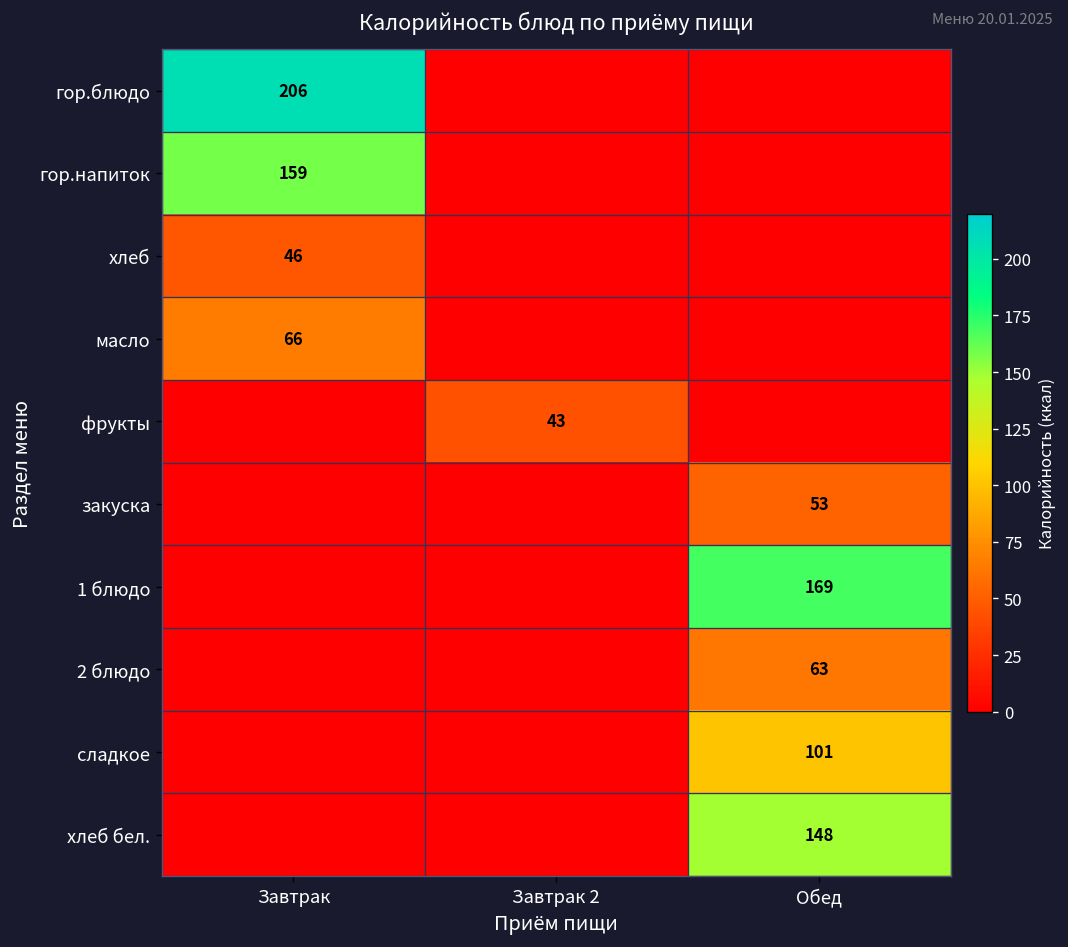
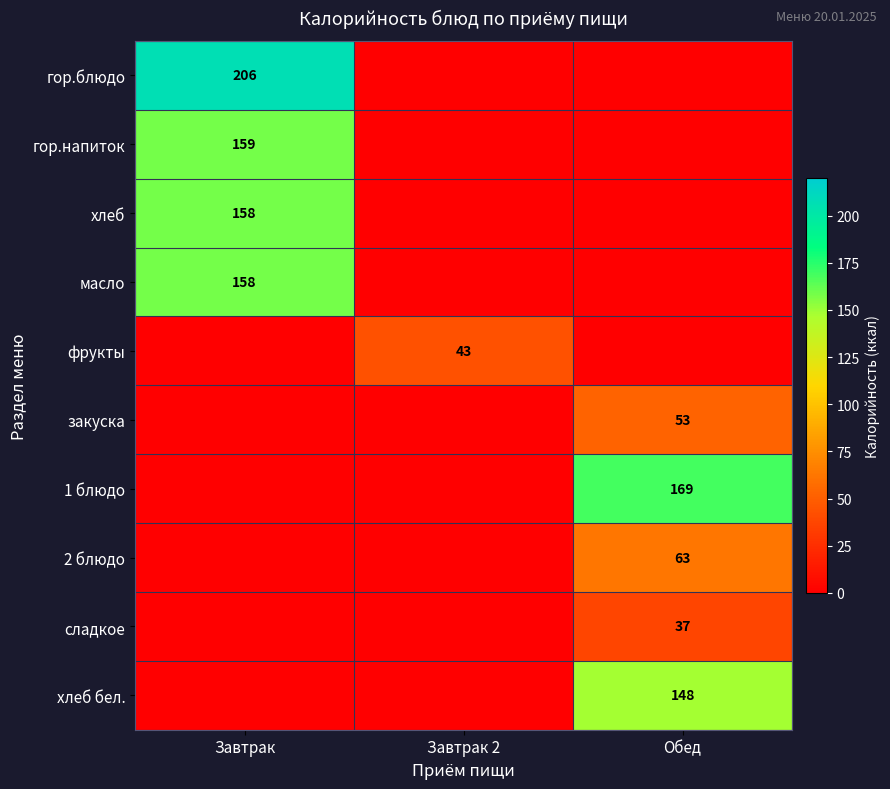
хлеб, Завтрак: 46 -> 158
масло, Завтрак: 66 -> 158
сладкое, Обед: 101 -> 37
